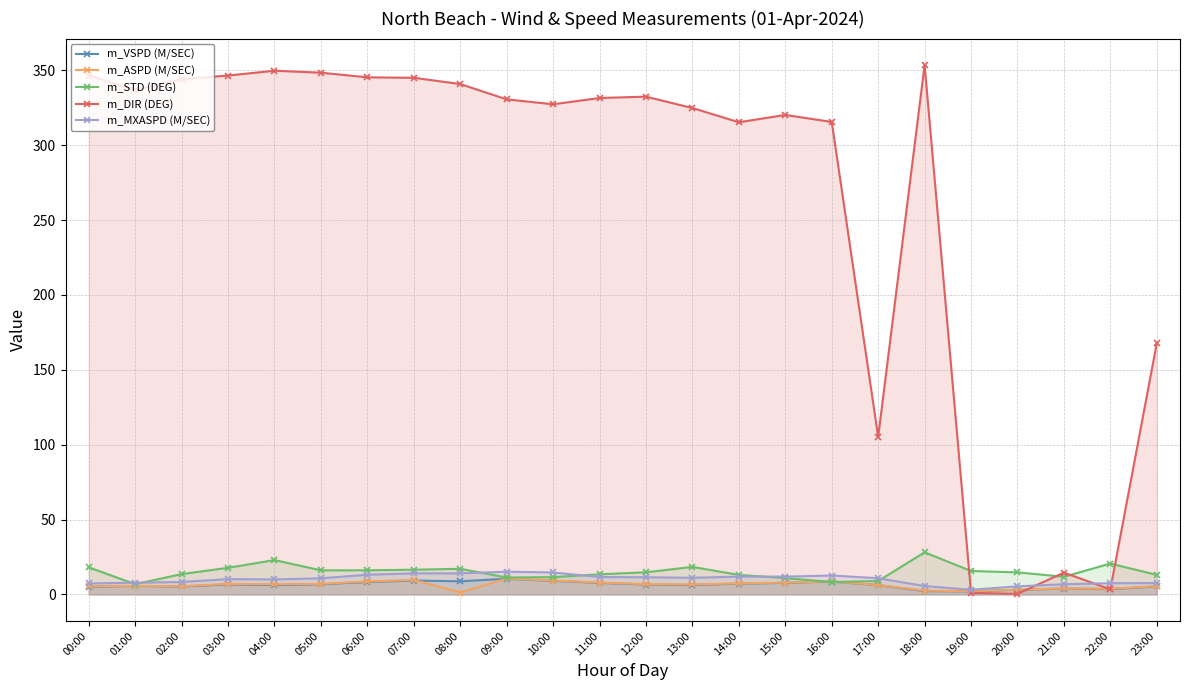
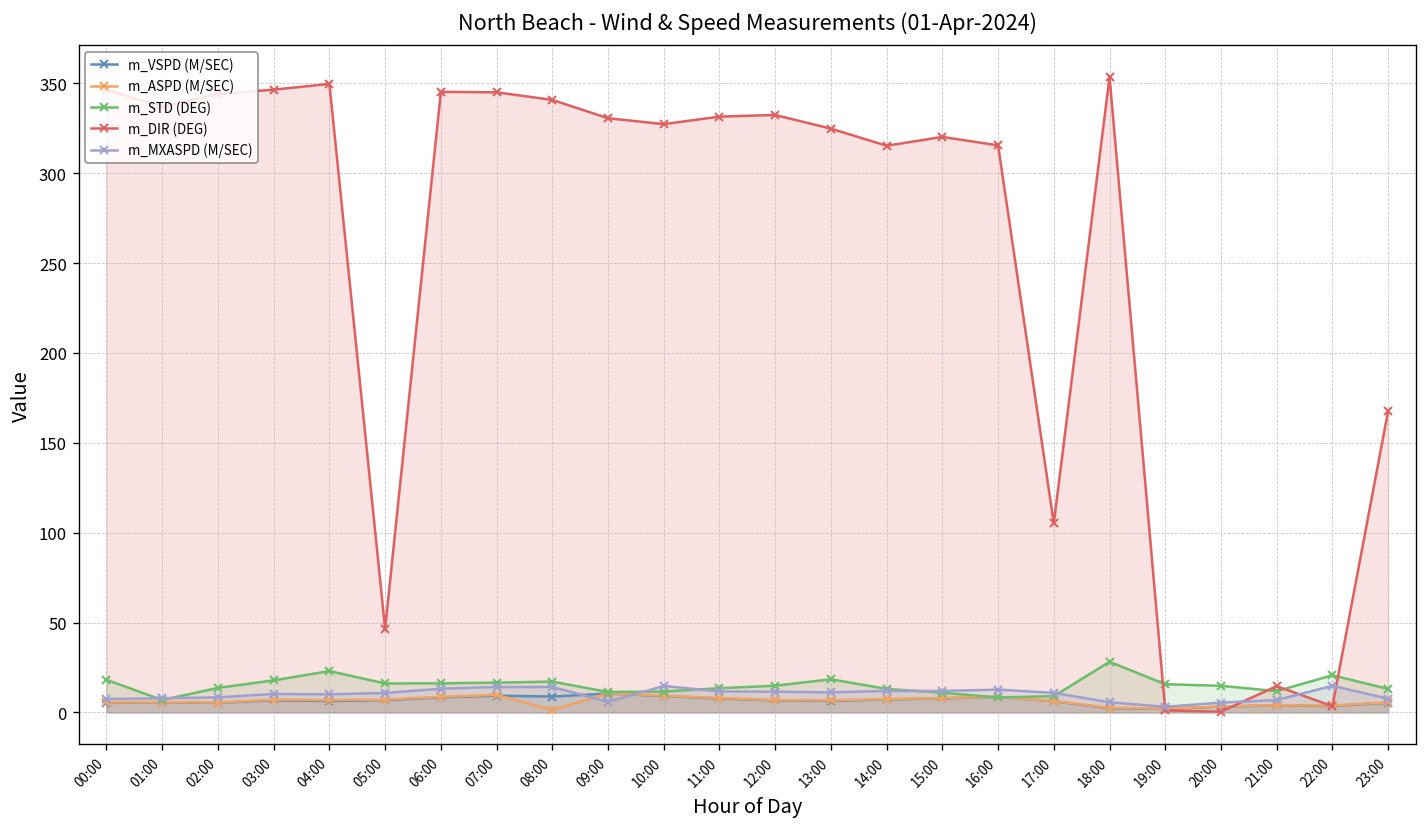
m_DIR (DEG), 05:00: 348 -> 47
m_MXASPD (M/SEC), 09:00: 15 -> 6
m_MXASPD (M/SEC), 22:00: 8 -> 15
